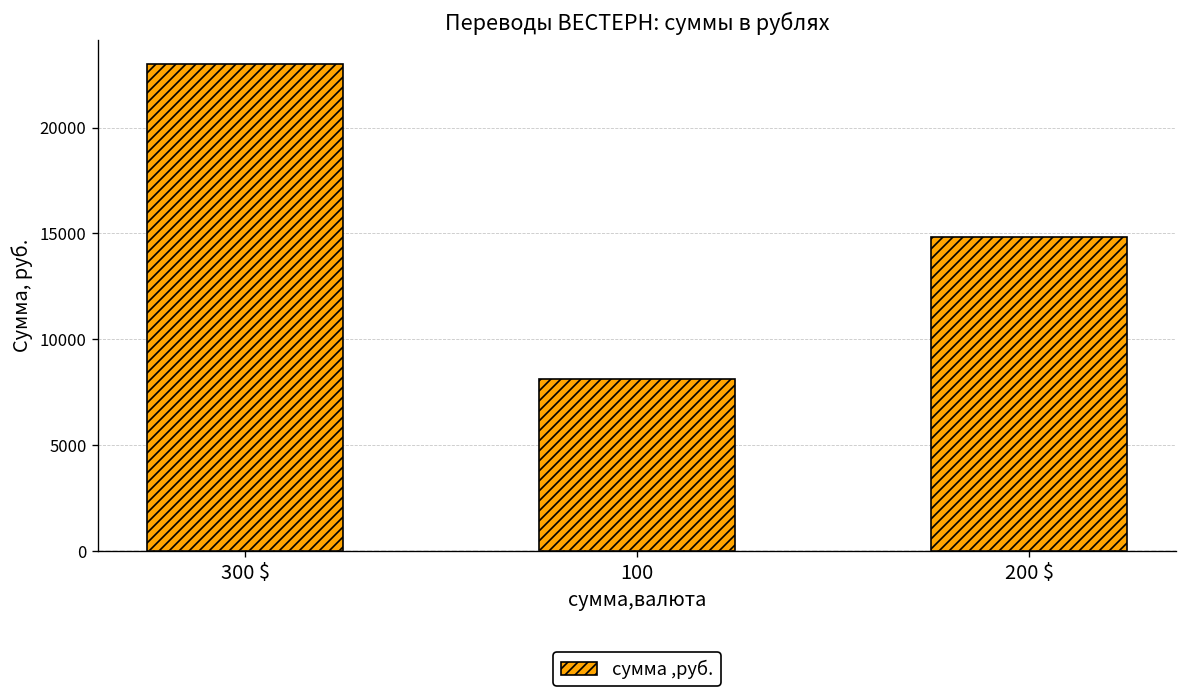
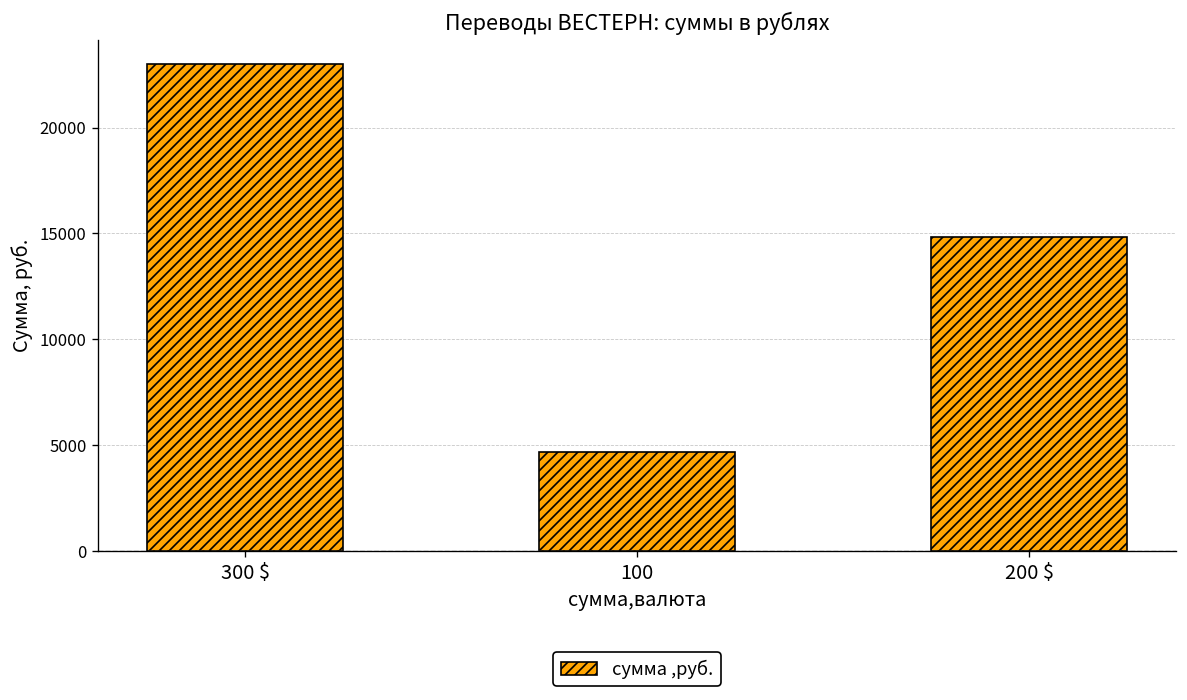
100: 8100 -> 4700
